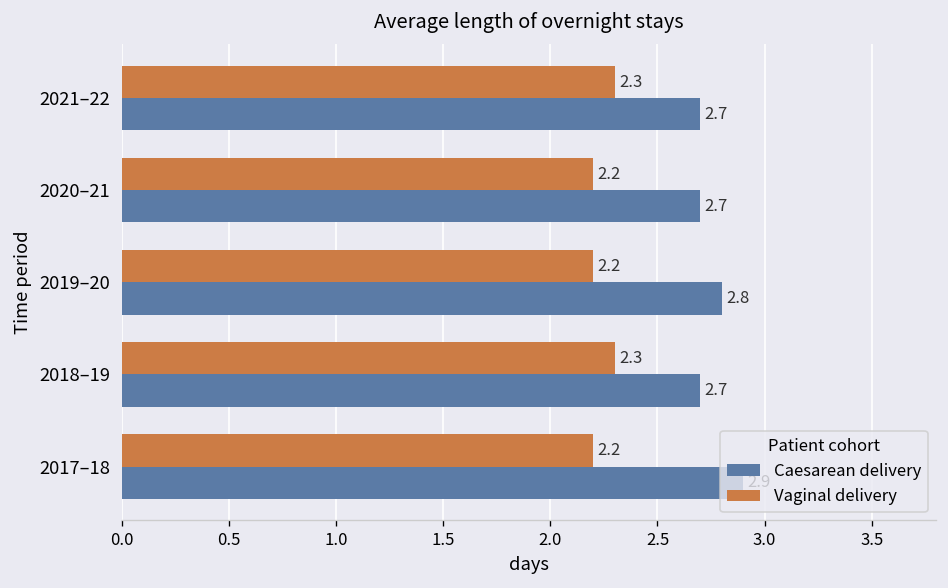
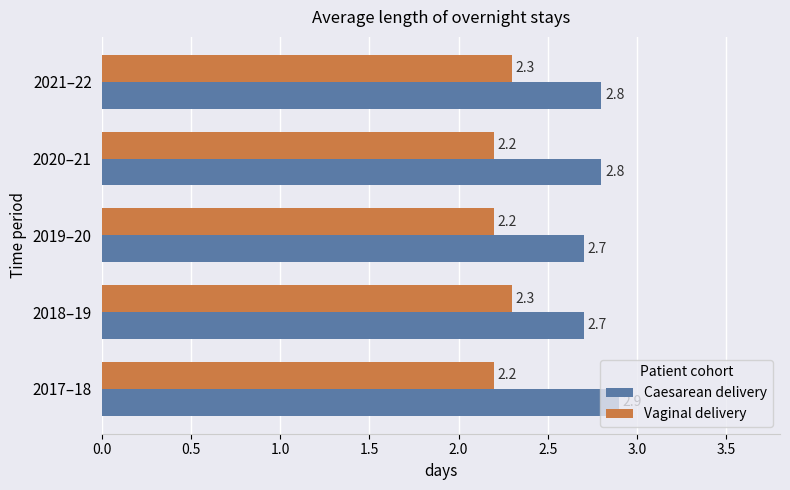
Caesarean delivery, 2021–22: 2.7 -> 2.8
Caesarean delivery, 2020–21: 2.7 -> 2.8
Caesarean delivery, 2019–20: 2.8 -> 2.7
